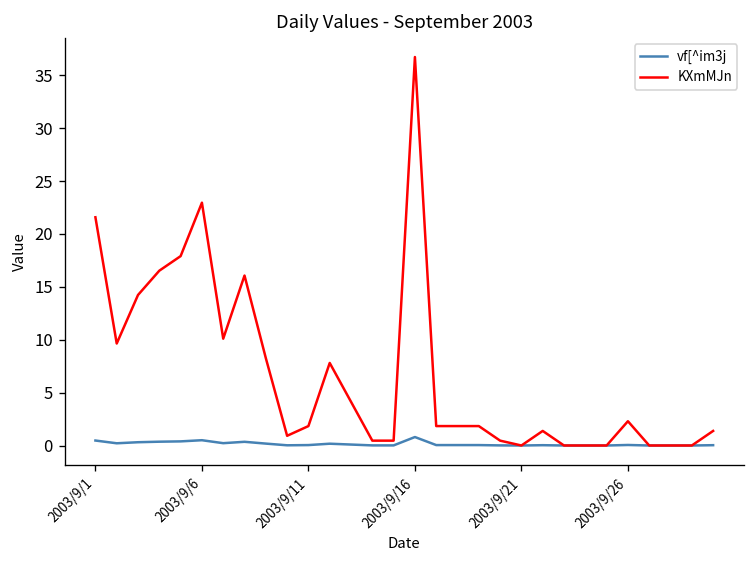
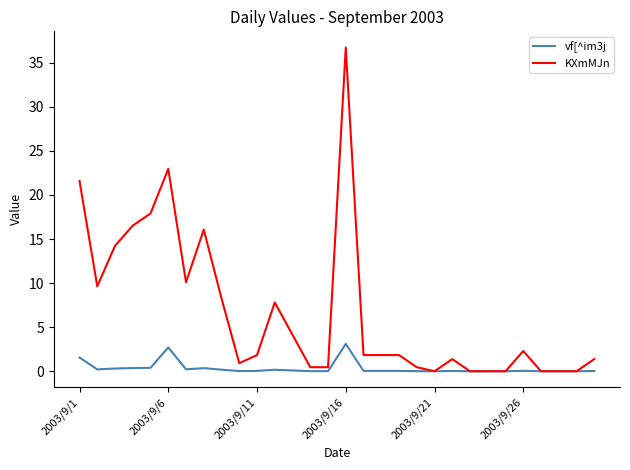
vf[^im3j, 2003/9/1: 0 -> 2
vf[^im3j, 2003/9/6: 1 -> 3
vf[^im3j, 2003/9/16: 1 -> 3
